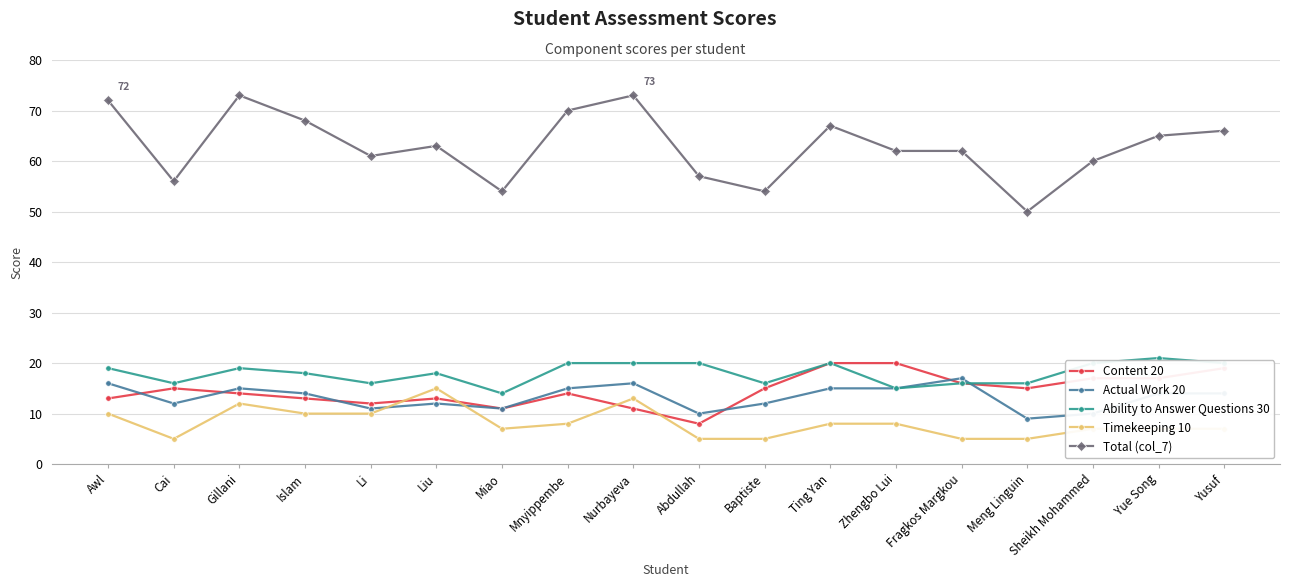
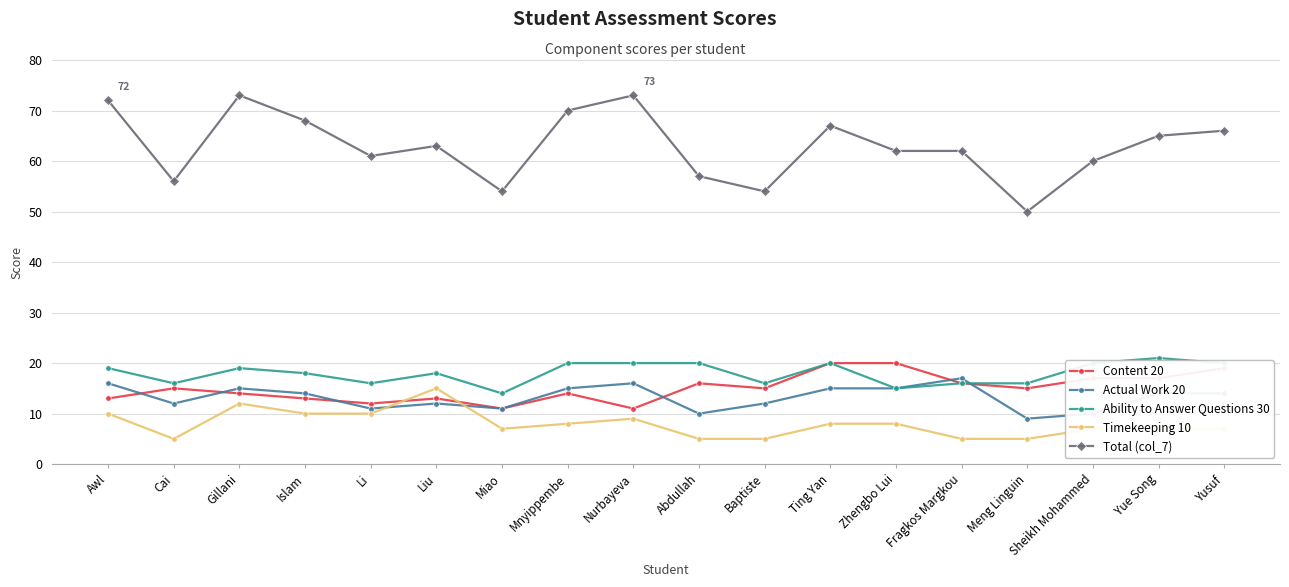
Timekeeping 10, Nurbayeva: 13 -> 9
Content 20, Abdullah: 8 -> 16
